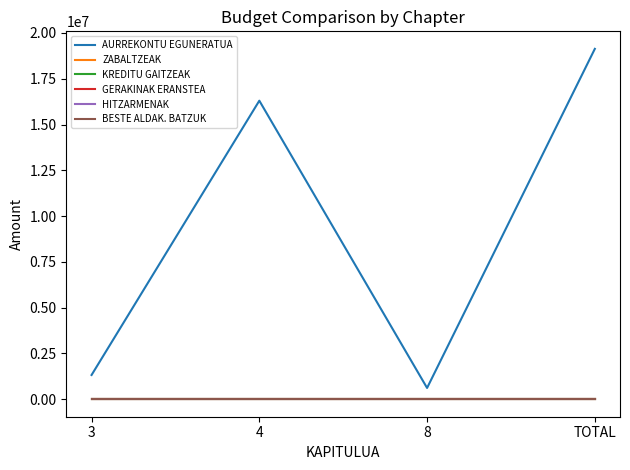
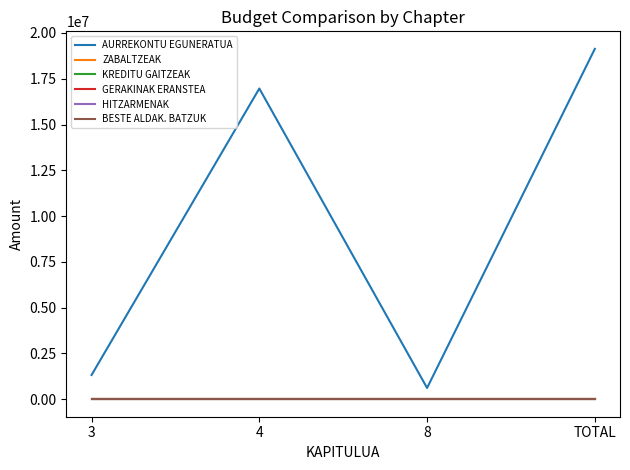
AURREKONTU EGUNERATUA, 4: 16300000 -> 17000000
